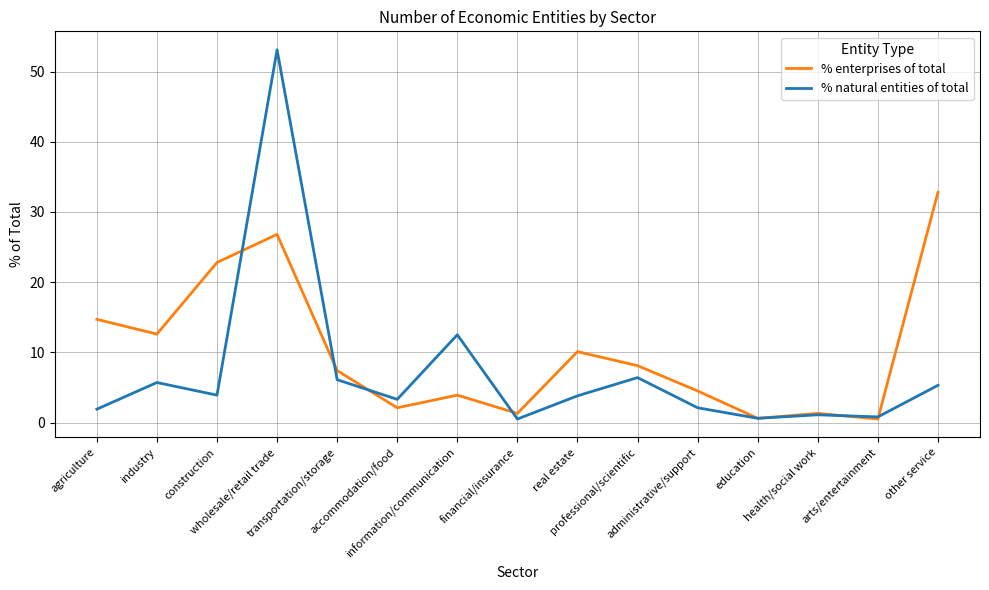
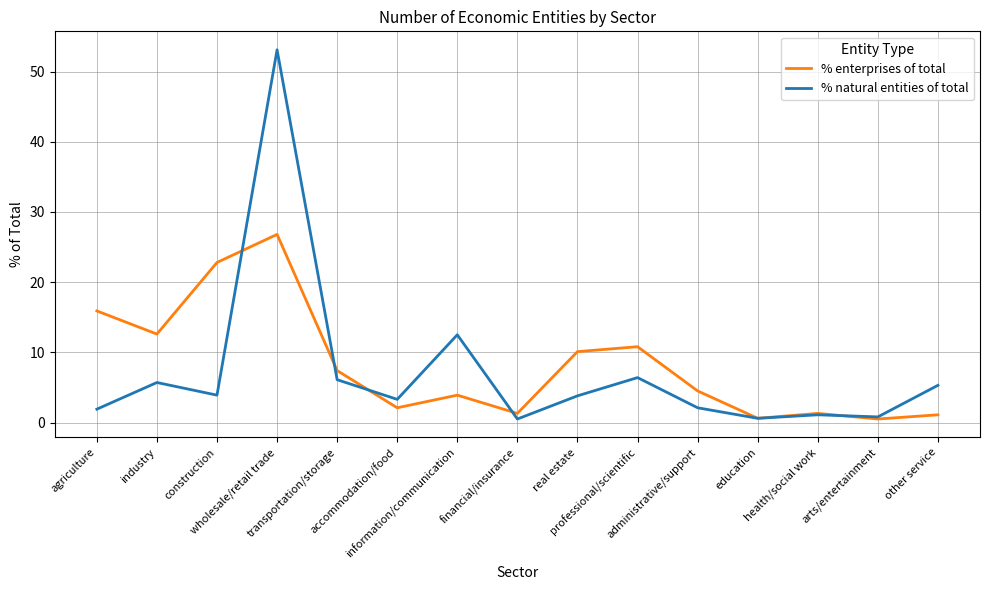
% enterprises of total, agriculture: 15 -> 16
% enterprises of total, professional/scientific: 8 -> 11
% enterprises of total, other service: 33 -> 1
